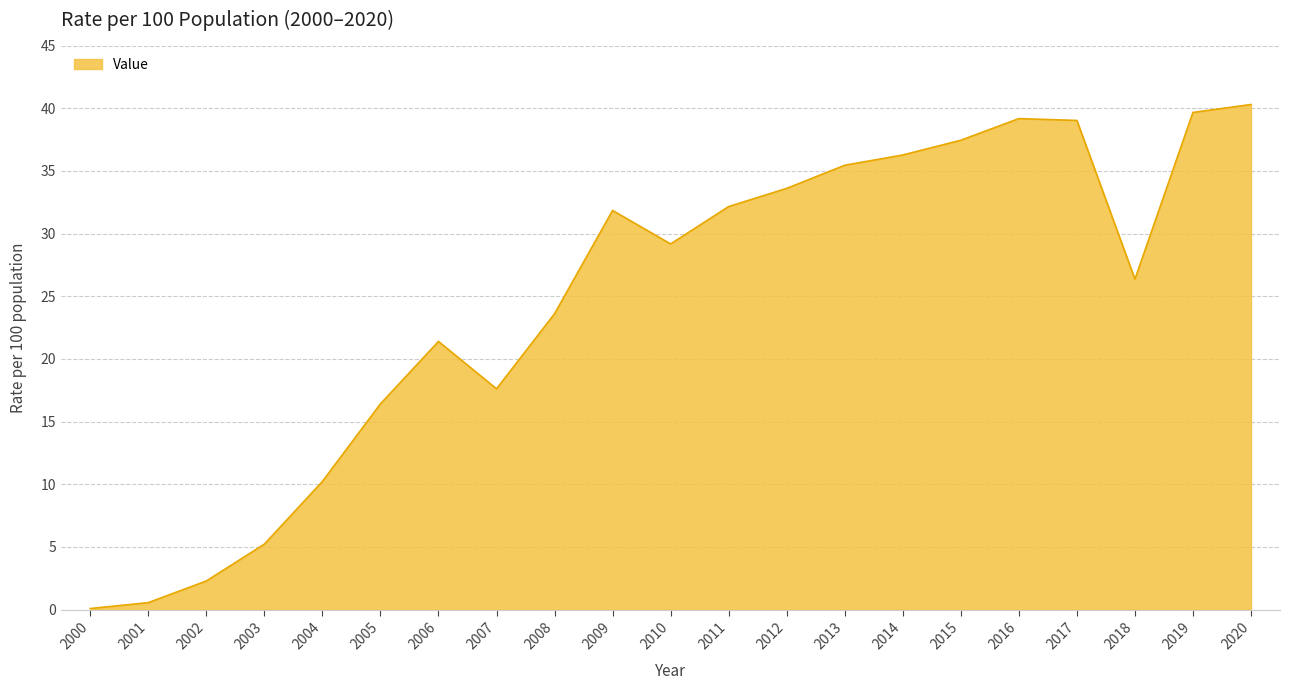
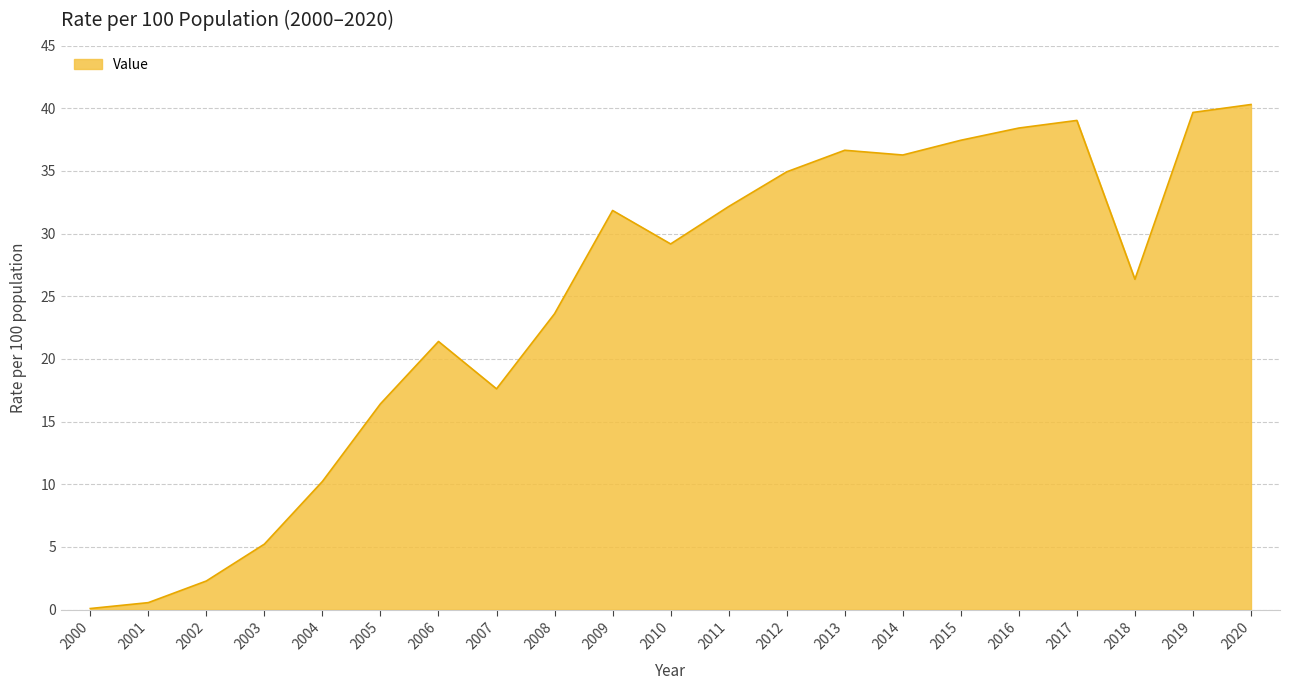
2012: 33.6 -> 34.9
2013: 35.5 -> 36.6
2016: 39.2 -> 38.4
